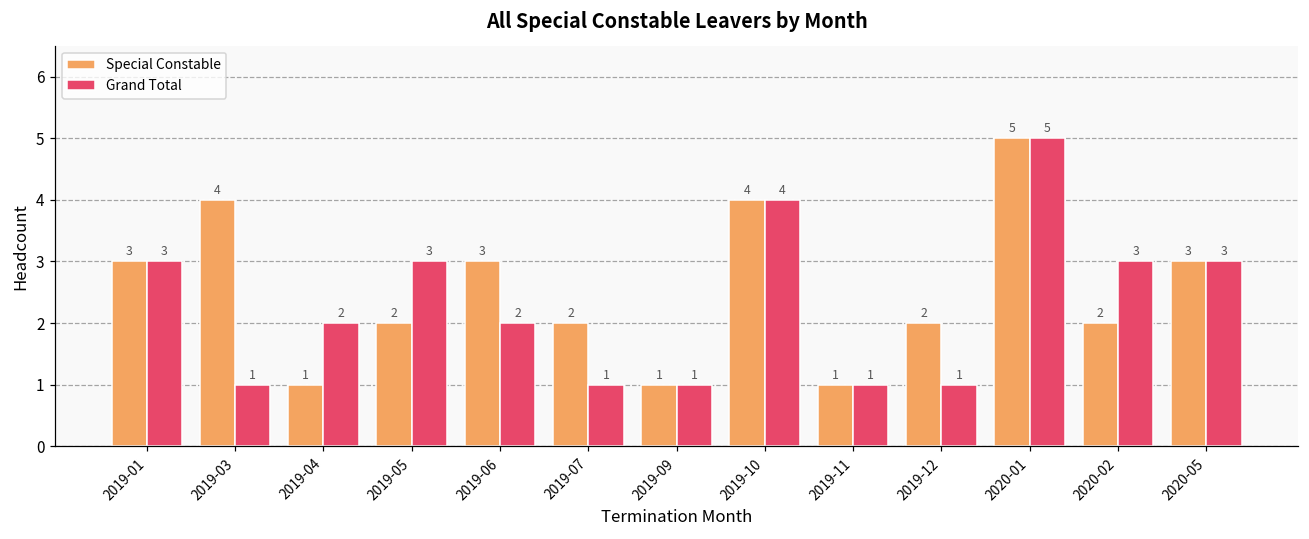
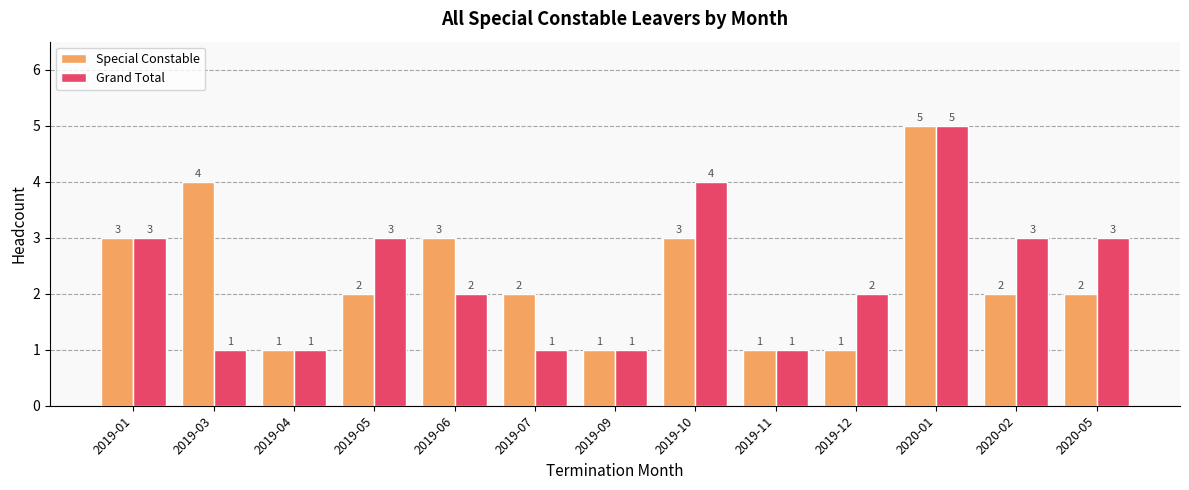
Grand Total, 2019-04: 2 -> 1
Special Constable, 2019-10: 4 -> 3
Special Constable, 2019-12: 2 -> 1
Grand Total, 2019-12: 1 -> 2
Special Constable, 2020-05: 3 -> 2
